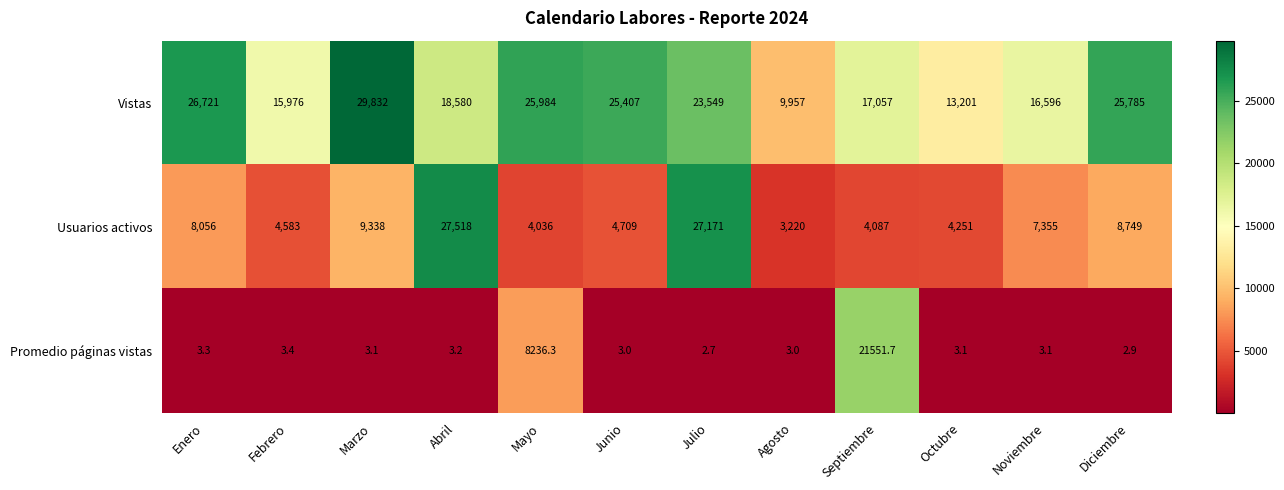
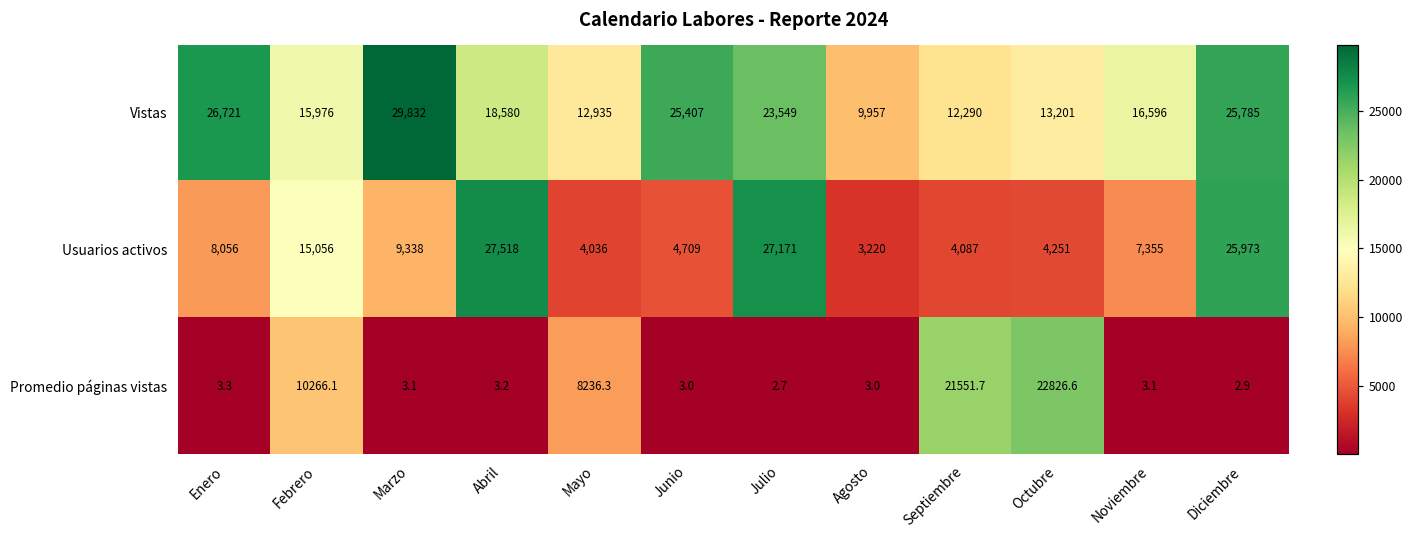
Vistas, Mayo: 25,984 -> 12,935
Vistas, Septiembre: 17,057 -> 12,290
Usuarios activos, Febrero: 4,583 -> 15,056
Usuarios activos, Diciembre: 8,749 -> 25,973
Promedio páginas vistas, Febrero: 3.4 -> 10266.1
Promedio páginas vistas, Octubre: 3.1 -> 22826.6
